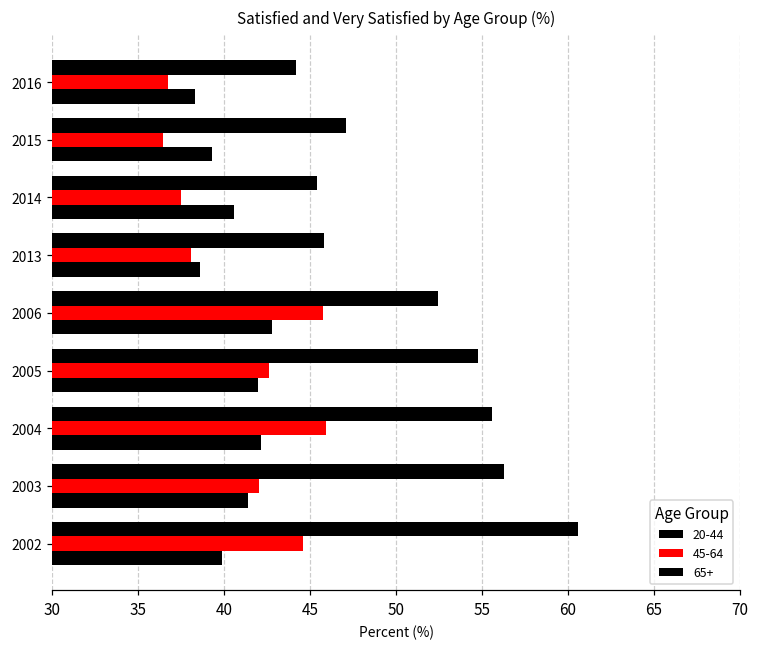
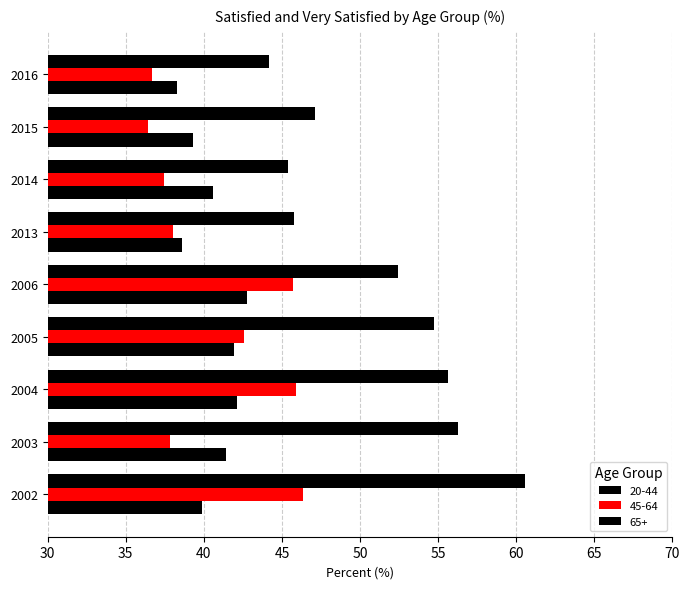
45-64, 2003: 42.1 -> 37.8
45-64, 2002: 44.6 -> 46.3
